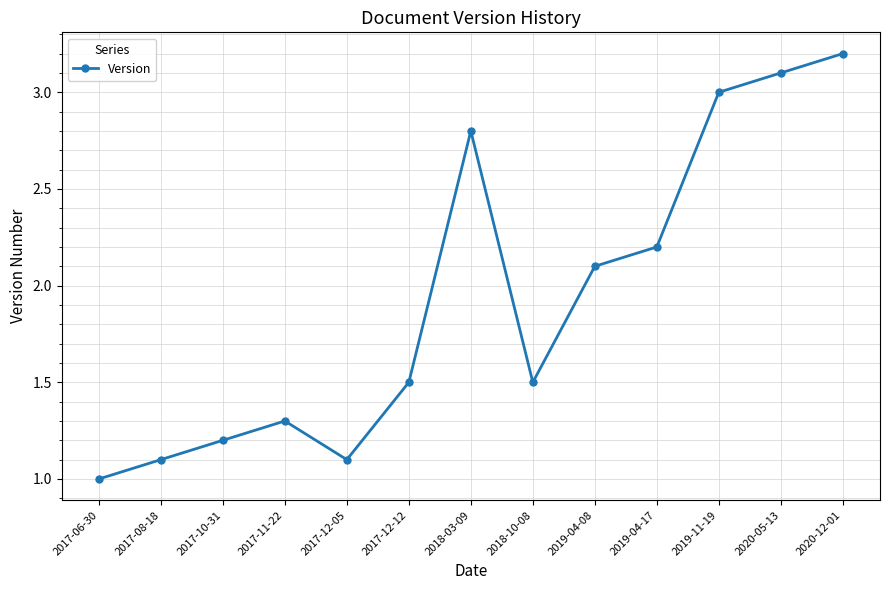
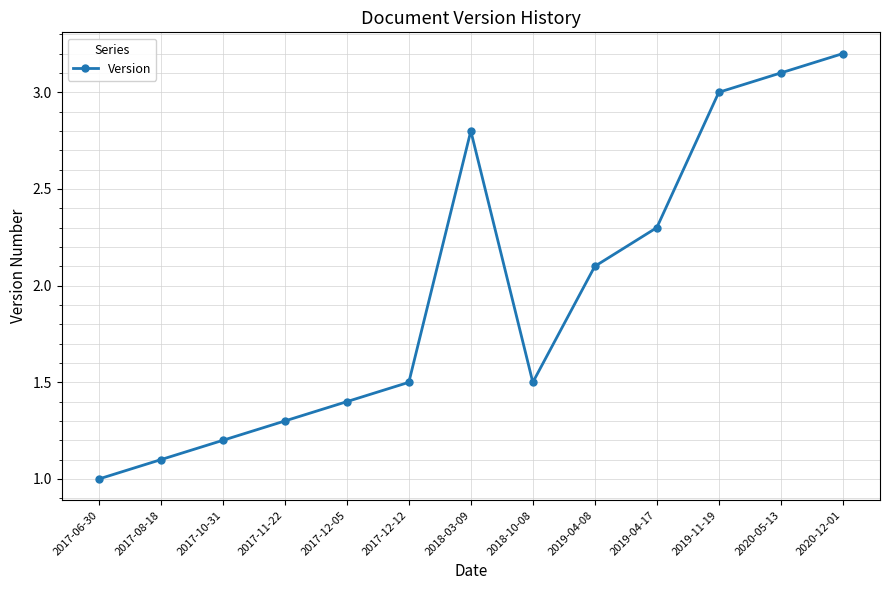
2017-12-05: 1.1 -> 1.4
2019-04-17: 2.2 -> 2.3
